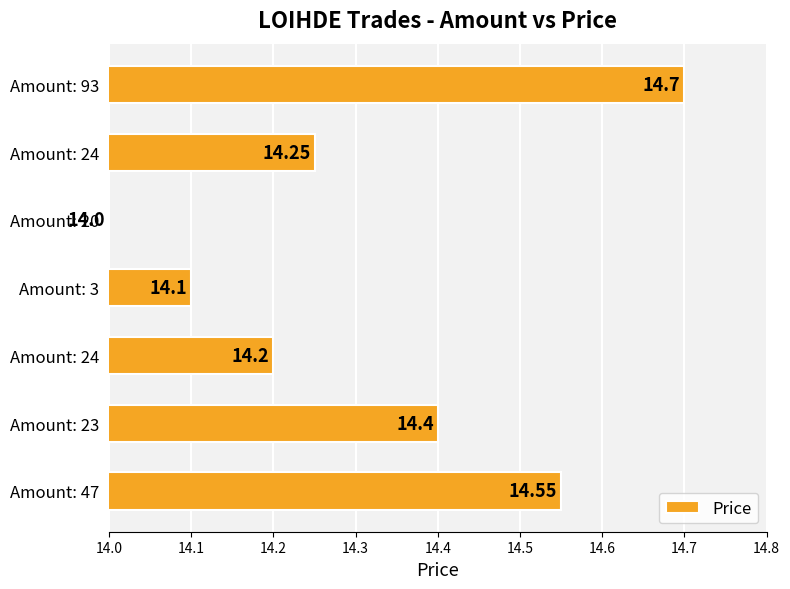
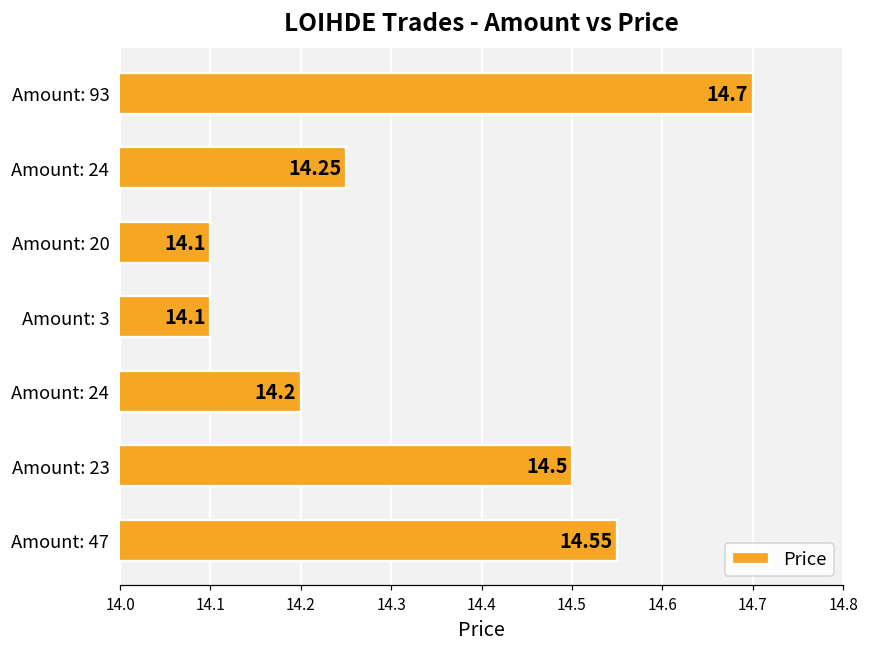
Amount: 20: 14.0 -> 14.1
Amount: 23: 14.4 -> 14.5
